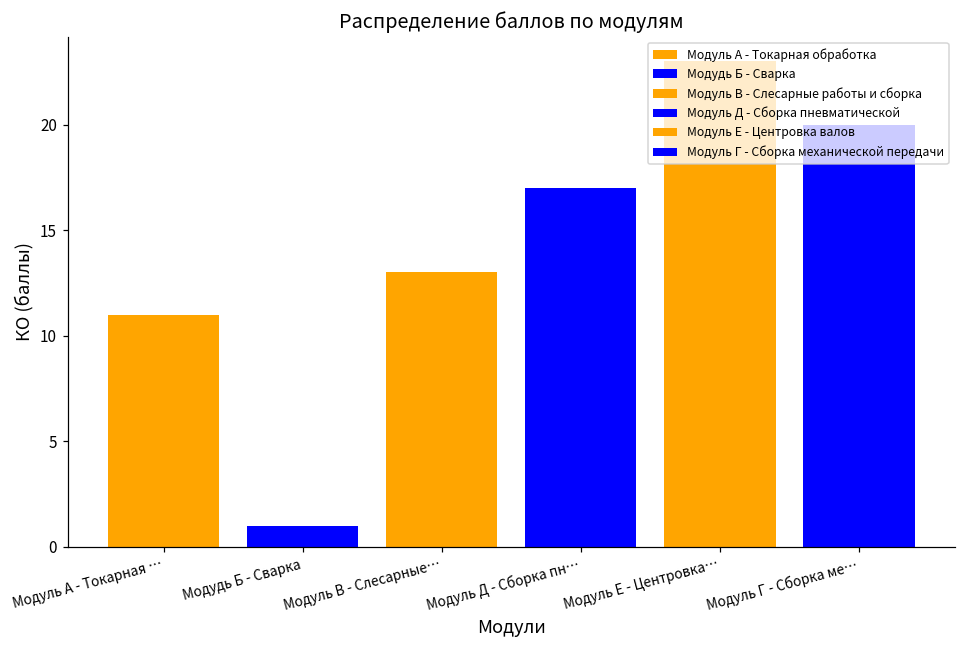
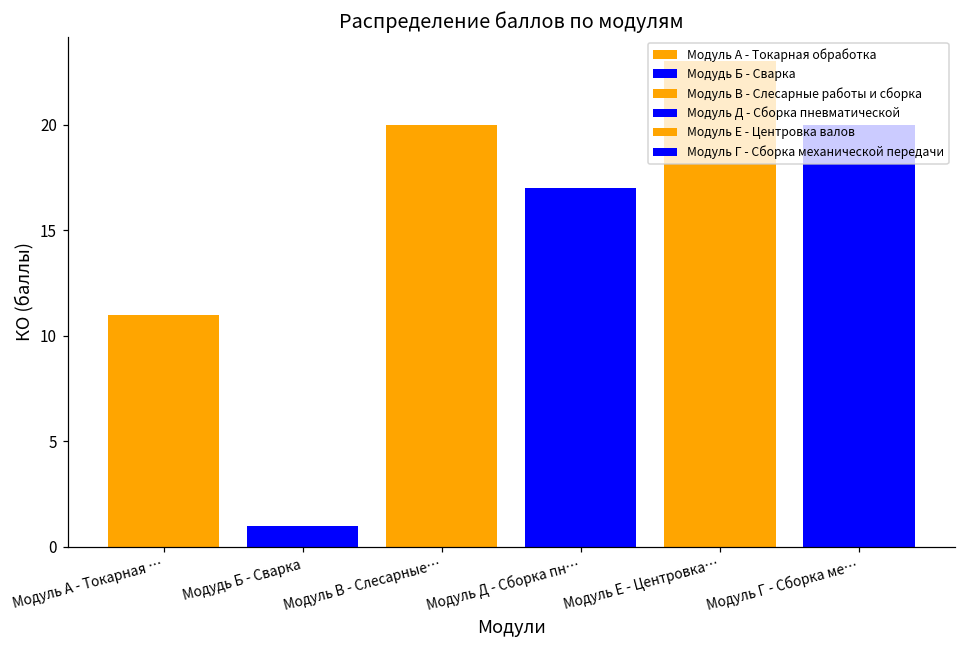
Модуль В - Слесарные…: 13 -> 20
